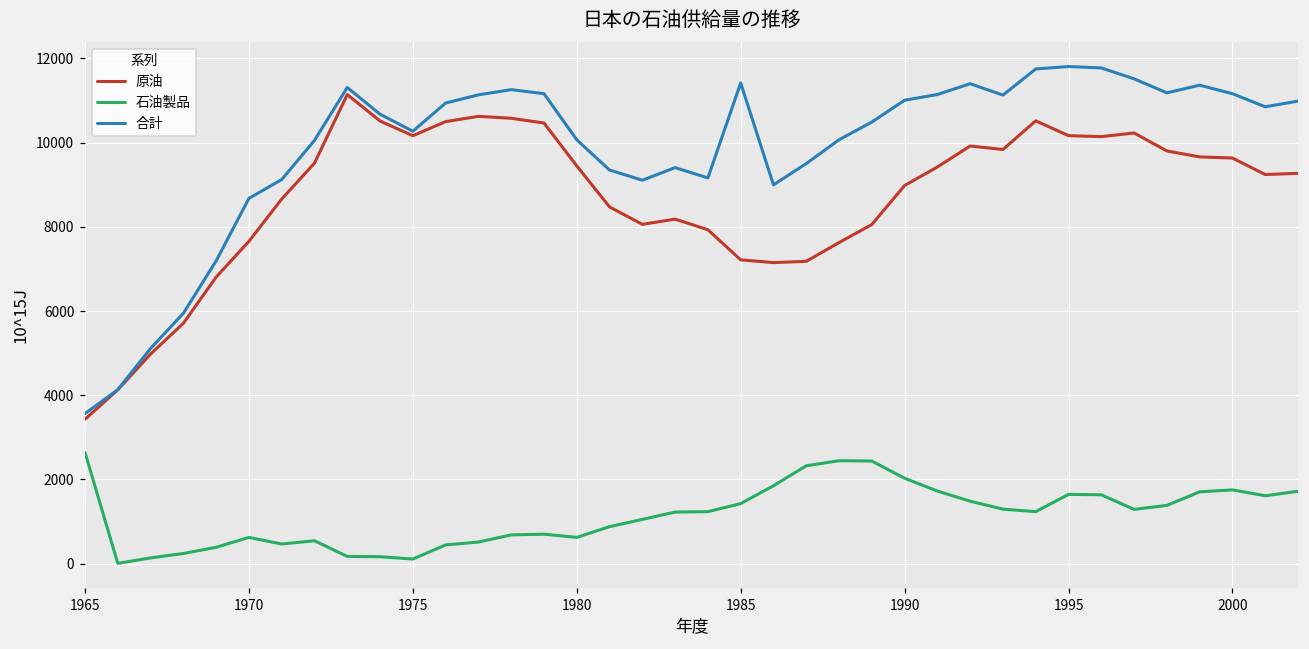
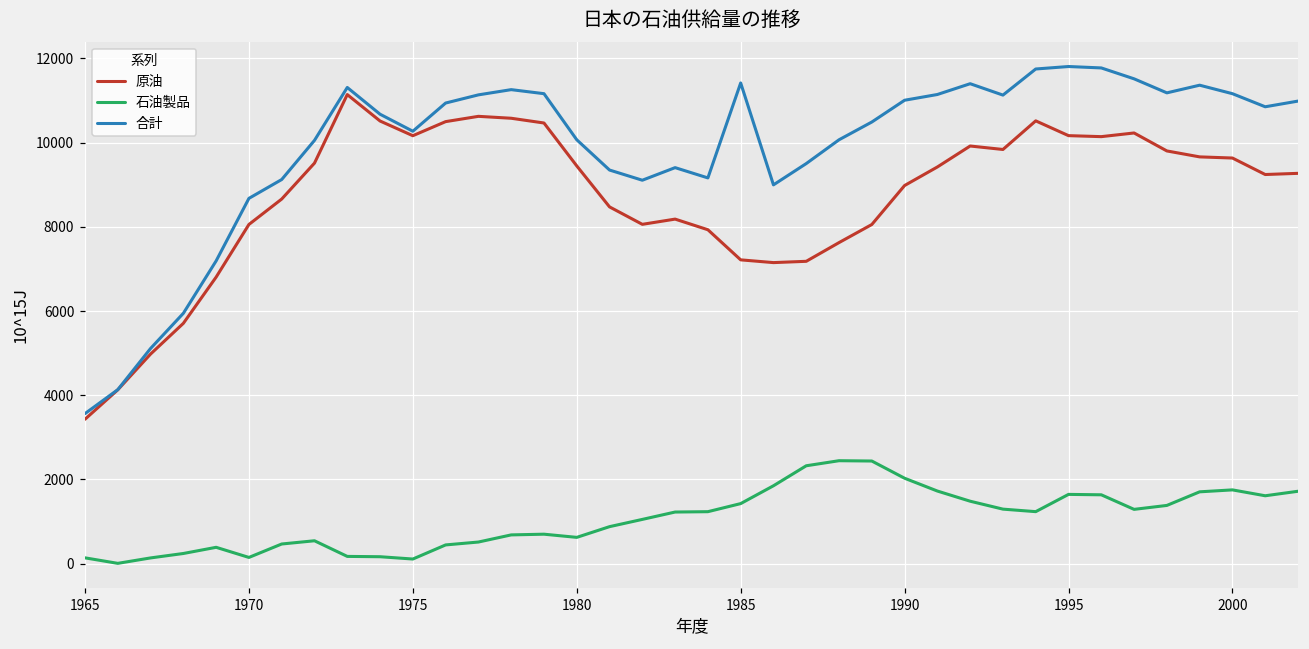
石油製品, 1965: 2600 -> 100
原油, 1970: 7700 -> 8100
石油製品, 1970: 600 -> 100
